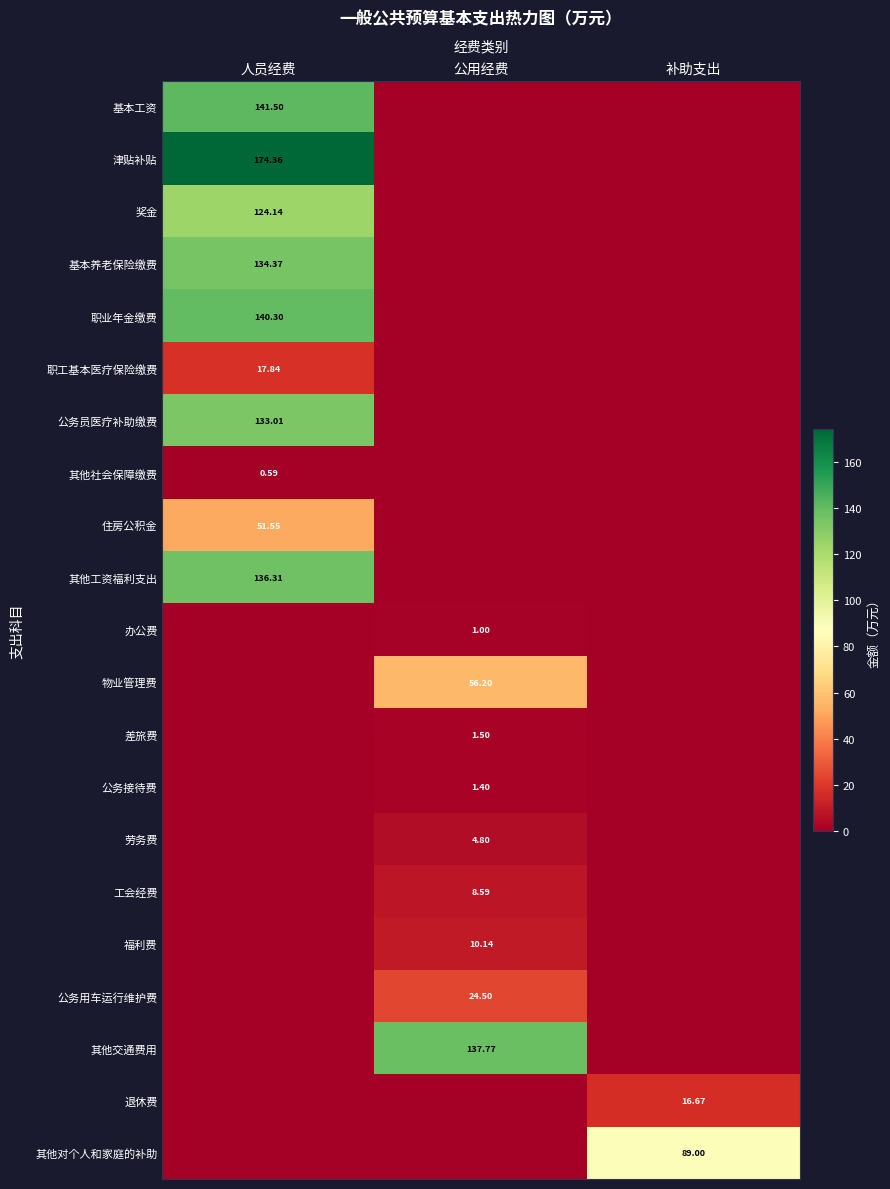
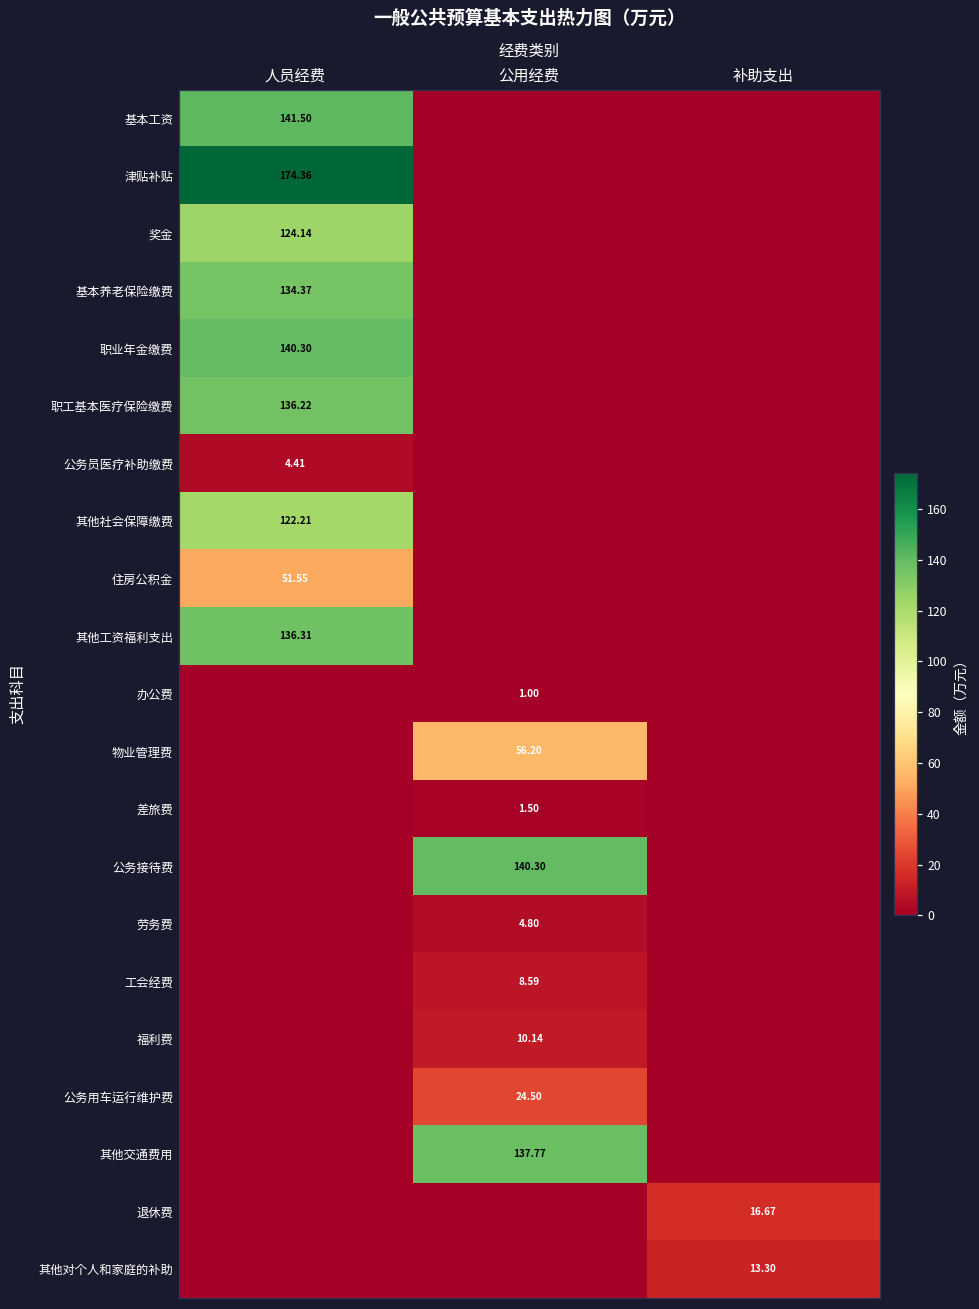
职工基本医疗保险缴费, 人员经费: 17.84 -> 136.22
公务员医疗补助缴费, 人员经费: 133.01 -> 4.41
其他社会保障缴费, 人员经费: 0.59 -> 122.21
公务接待费, 公用经费: 1.40 -> 140.30
其他对个人和家庭的补助, 补助支出: 89.00 -> 13.30
